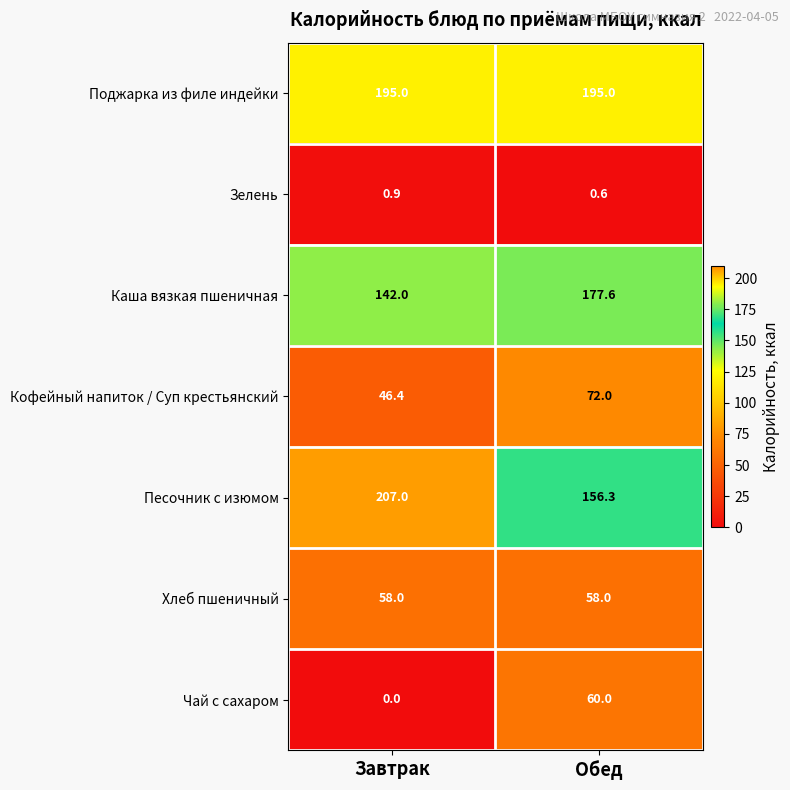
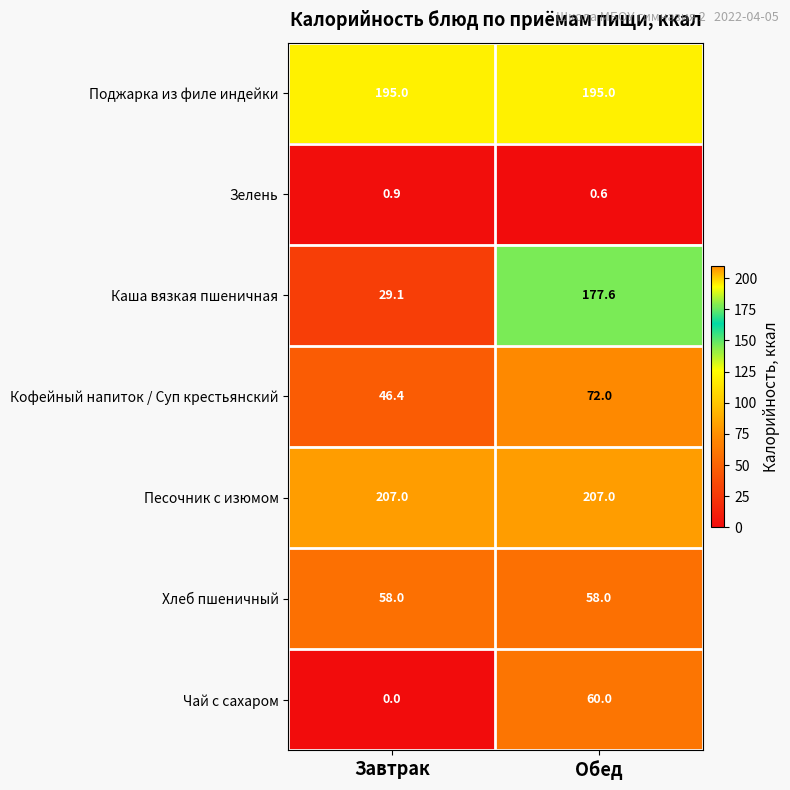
Каша вязкая пшеничная, Завтрак: 142.0 -> 29.1
Песочник с изюмом, Обед: 156.3 -> 207.0
